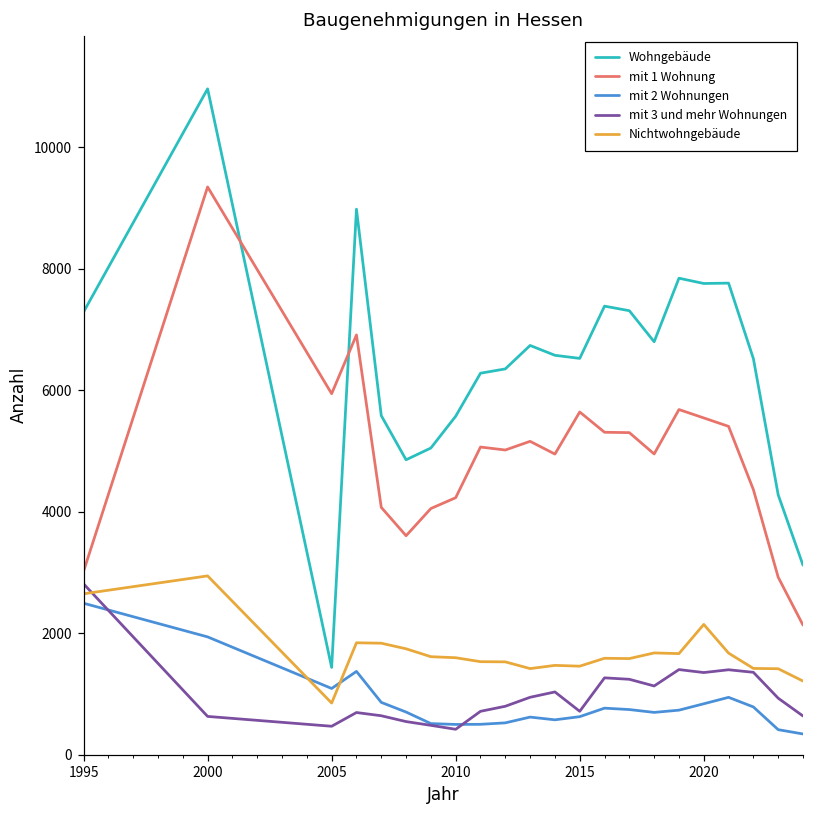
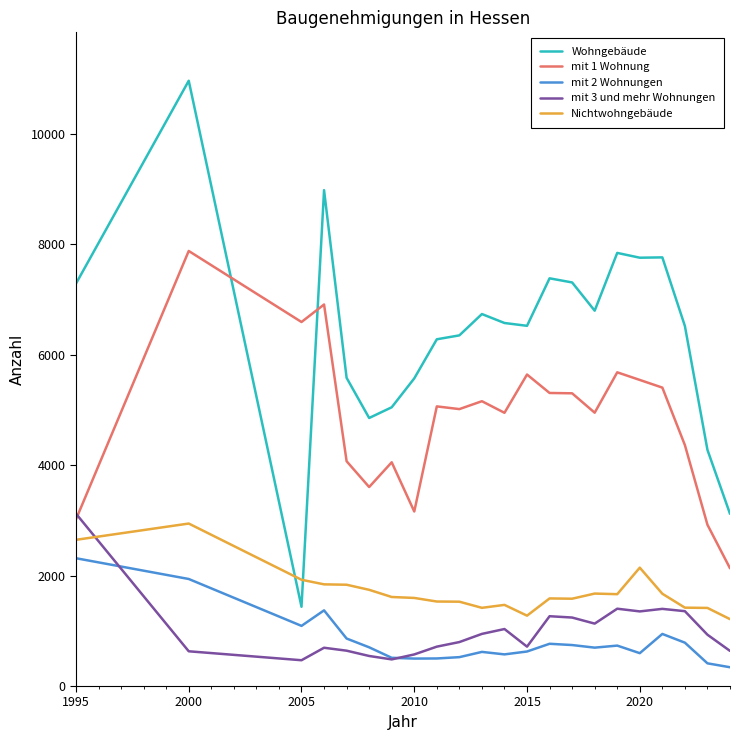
mit 2 Wohnungen, 1995: 2500 -> 2300
mit 3 und mehr Wohnungen, 1995: 2800 -> 3100
mit 1 Wohnung, 2000: 9300 -> 7900
mit 1 Wohnung, 2005: 5900 -> 6600
Nichtwohngebäude, 2005: 800 -> 1900
mit 1 Wohnung, 2010: 4200 -> 3200
mit 3 und mehr Wohnungen, 2010: 400 -> 600
Nichtwohngebäude, 2015: 1500 -> 1300
mit 2 Wohnungen, 2020: 800 -> 600
